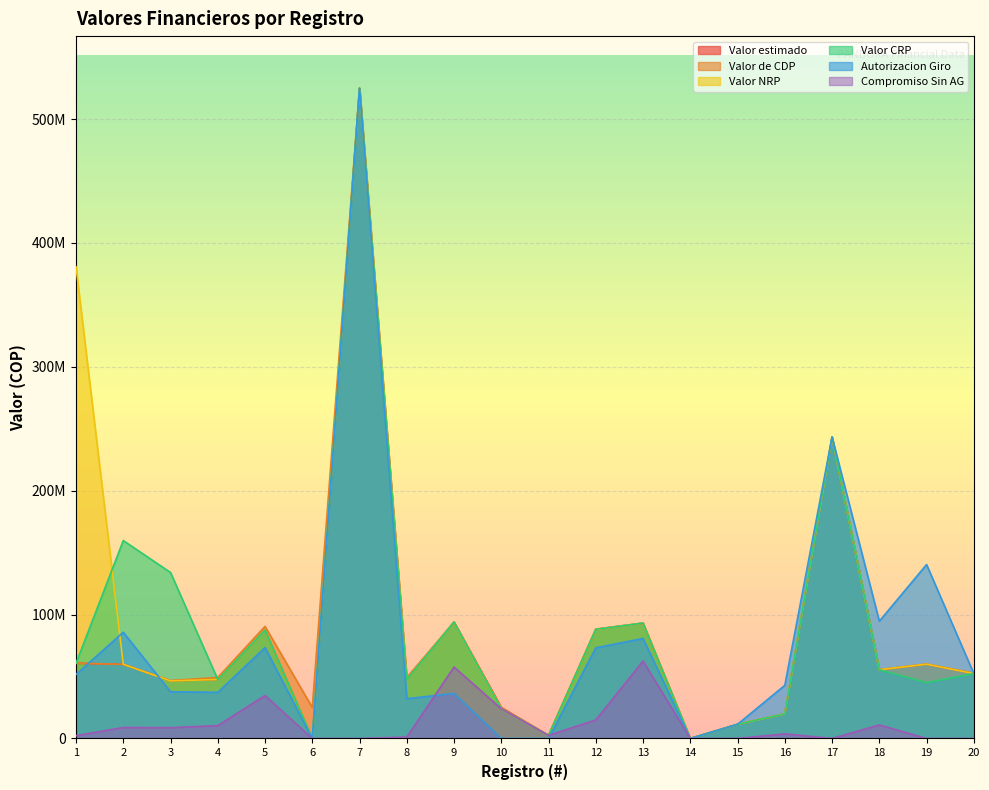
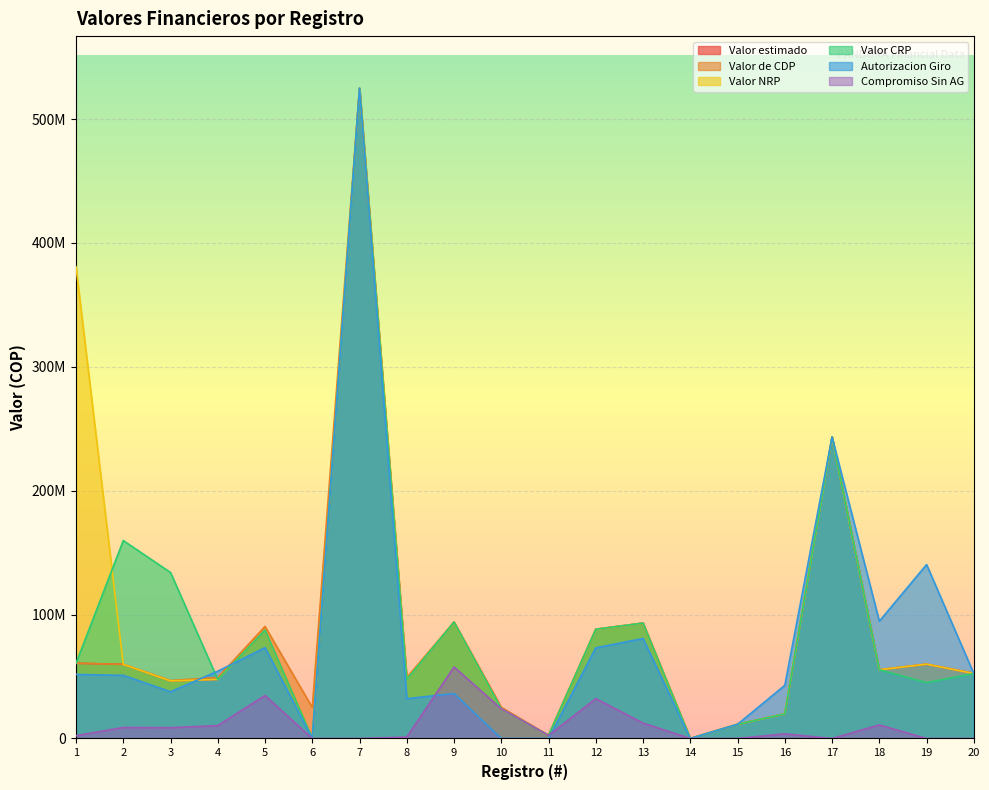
Autorizacion Giro, 2: 86000000 -> 51000000
Autorizacion Giro, 4: 37000000 -> 54000000
Compromiso Sin AG, 12: 15000000 -> 32000000
Compromiso Sin AG, 13: 62000000 -> 12000000
